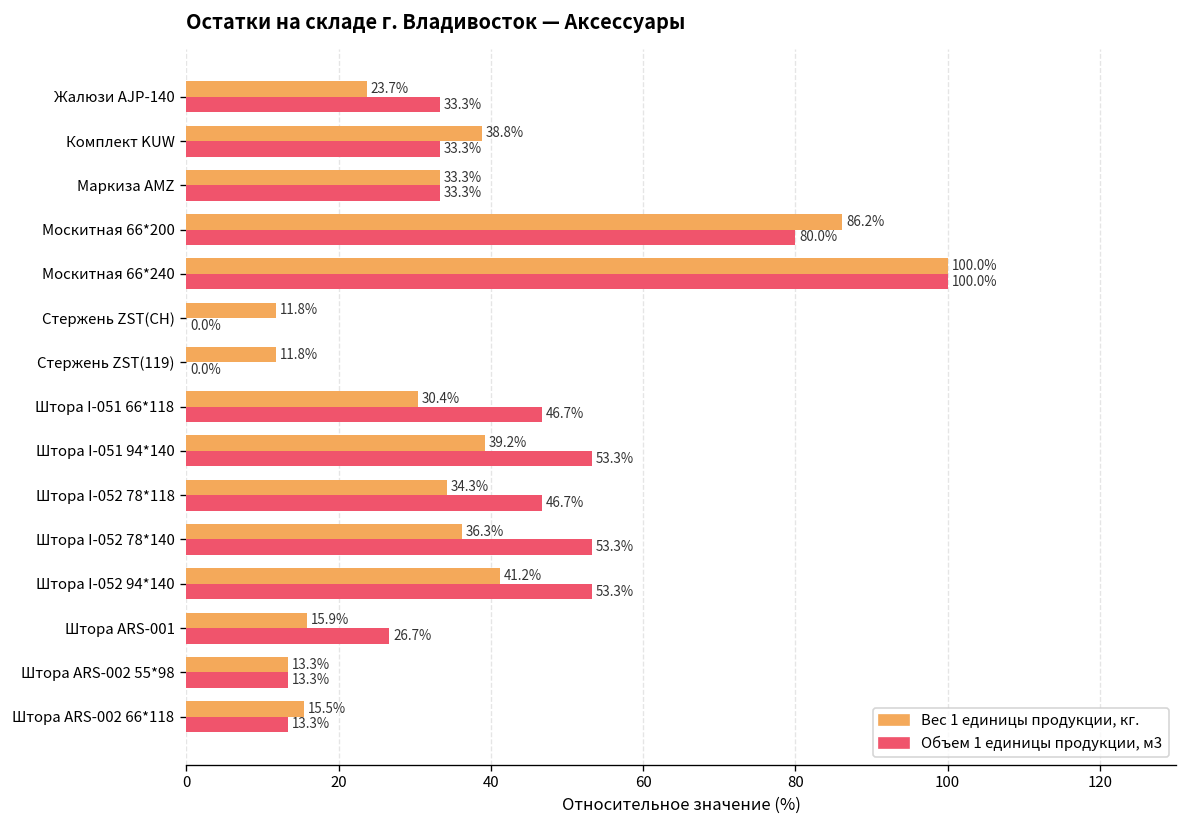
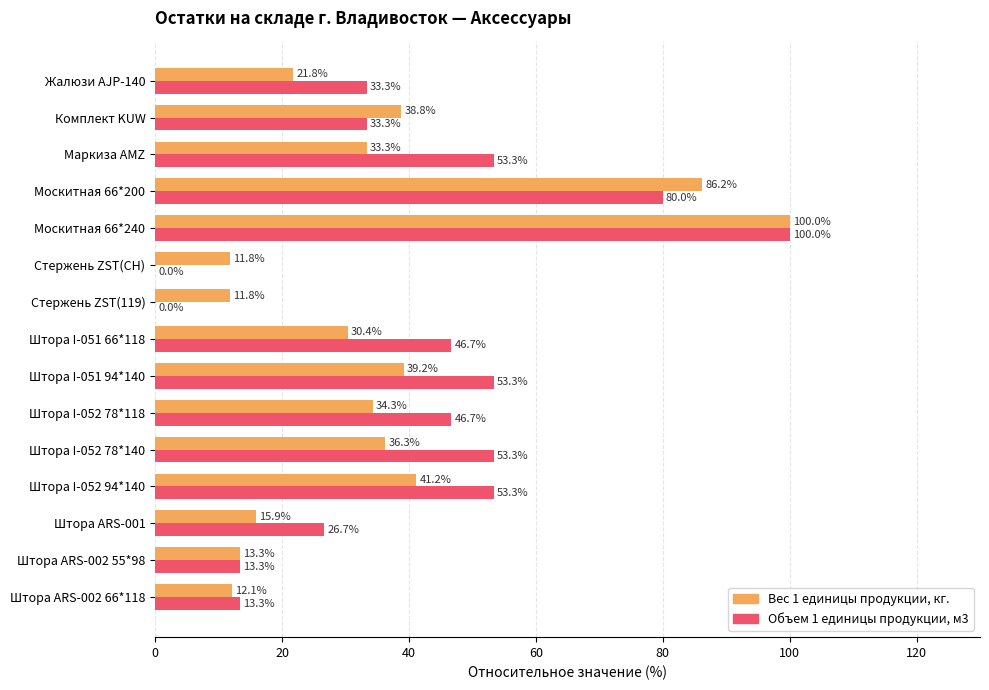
Вес 1 единицы продукции, кг., Жалюзи AJP-140: 23.7% -> 21.8%
Объем 1 единицы продукции, м3, Маркиза AMZ: 33.3% -> 53.3%
Вес 1 единицы продукции, кг., Штора ARS-002 66*118: 15.5% -> 12.1%
